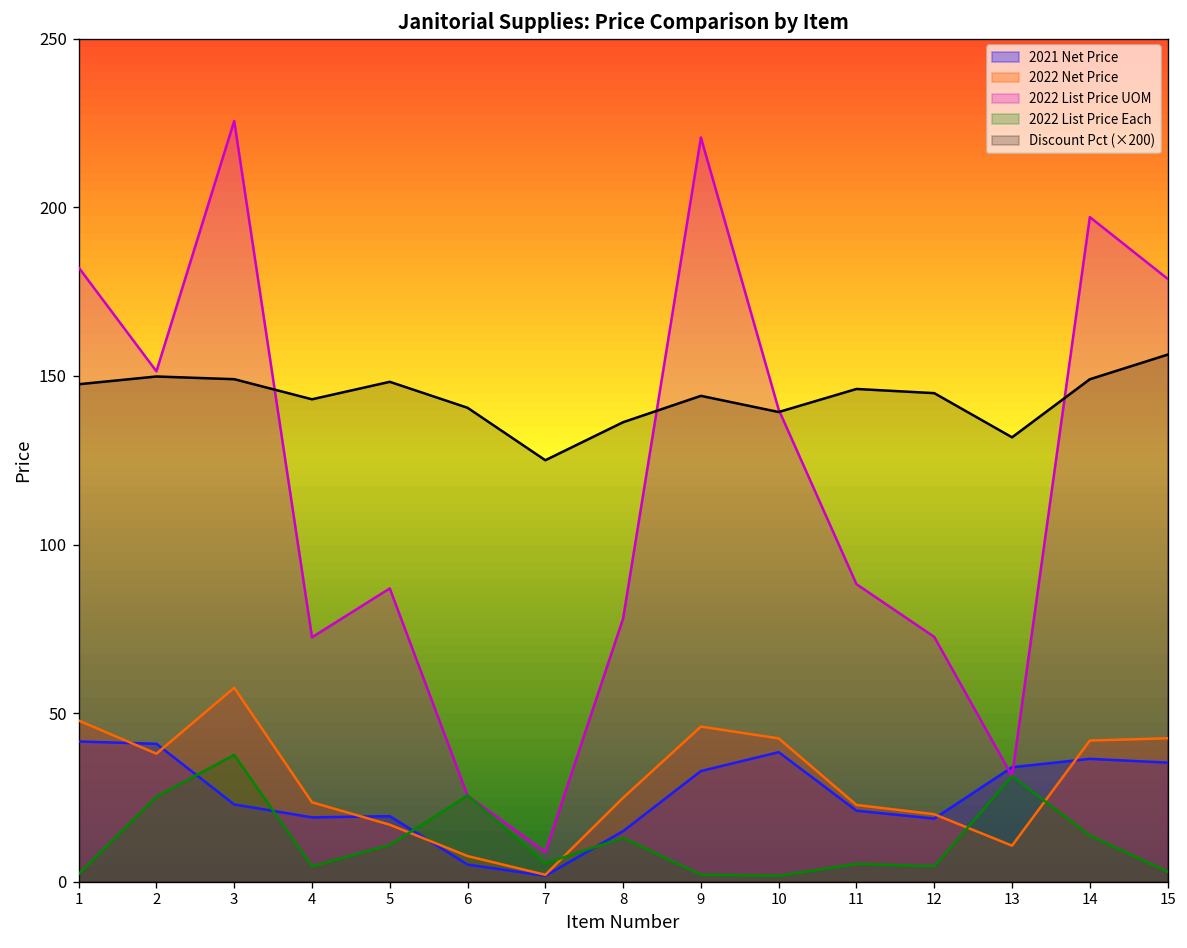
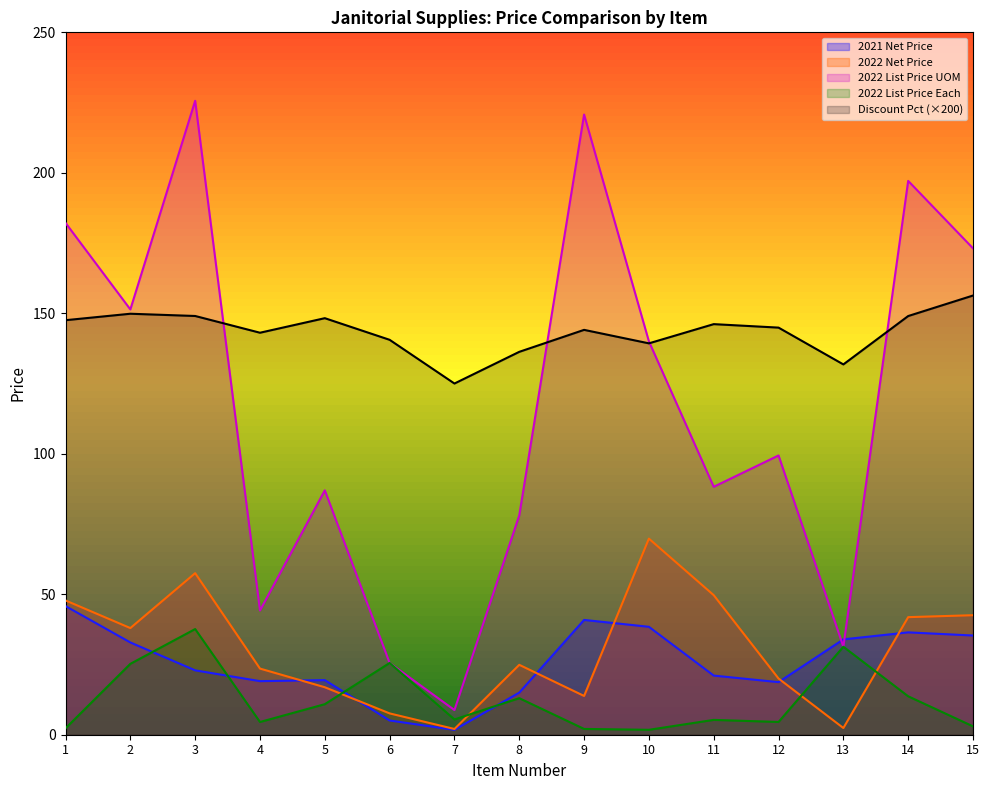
2021 Net Price, 1: 42 -> 46
2021 Net Price, 2: 41 -> 33
2022 List Price UOM, 4: 72 -> 44
2021 Net Price, 9: 33 -> 41
2022 Net Price, 9: 46 -> 14
2022 Net Price, 10: 43 -> 70
2022 Net Price, 11: 23 -> 50
2022 List Price UOM, 12: 73 -> 99
2022 Net Price, 13: 11 -> 2
2022 List Price UOM, 15: 179 -> 173
